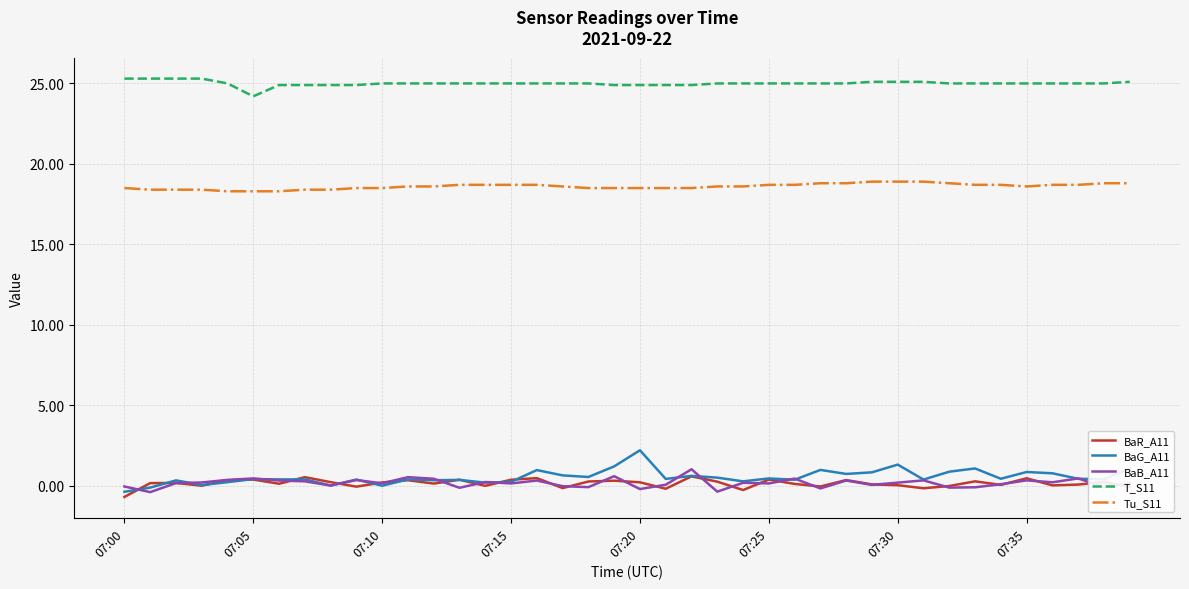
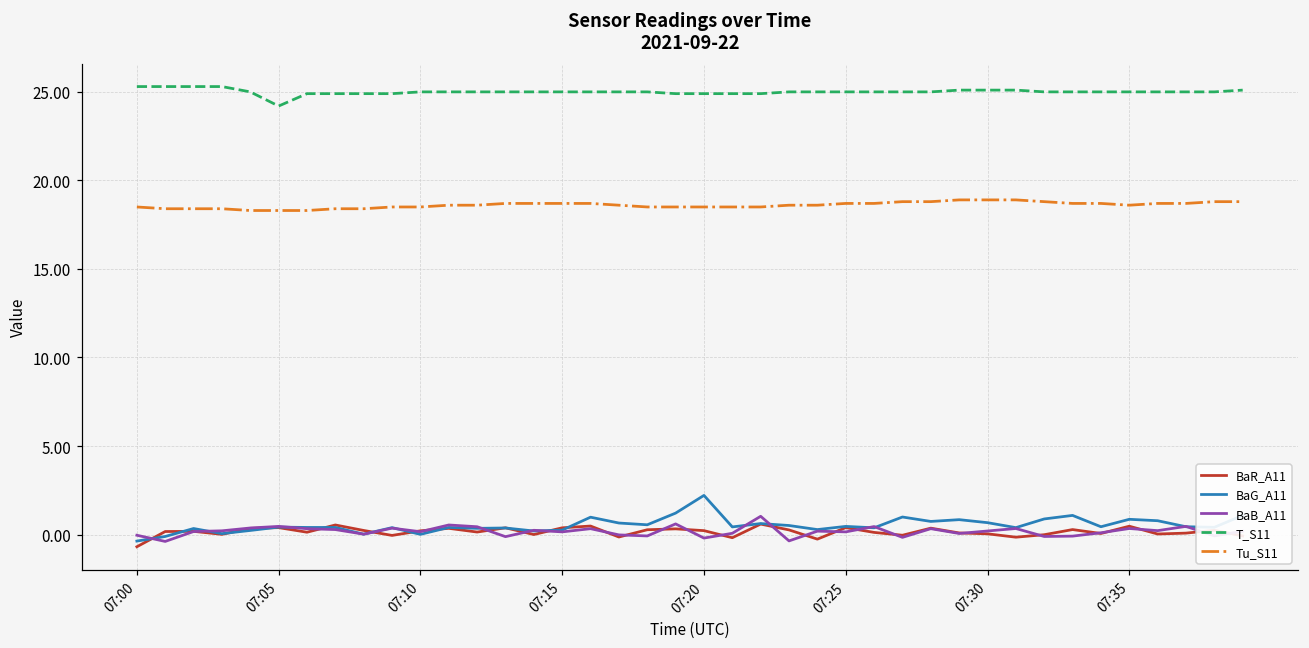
BaG_A11, 07:30: 1.3 -> 0.7
